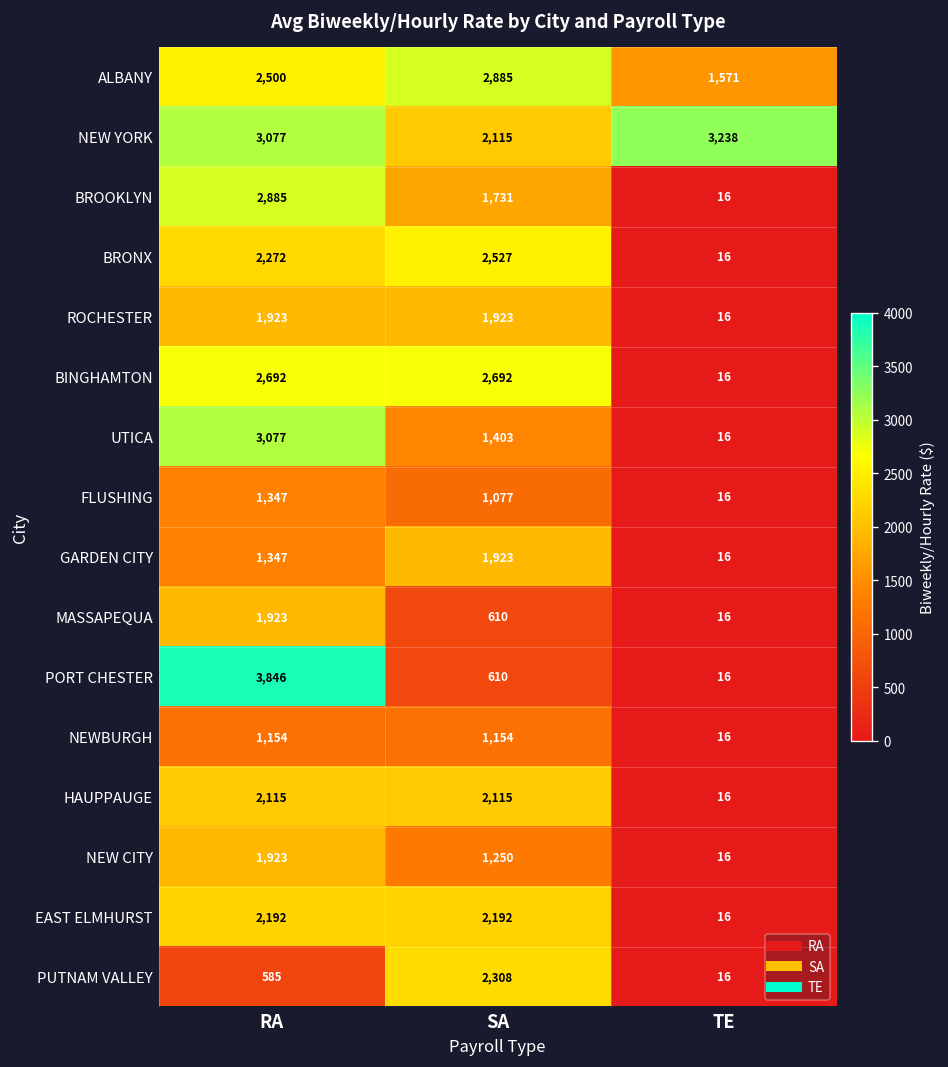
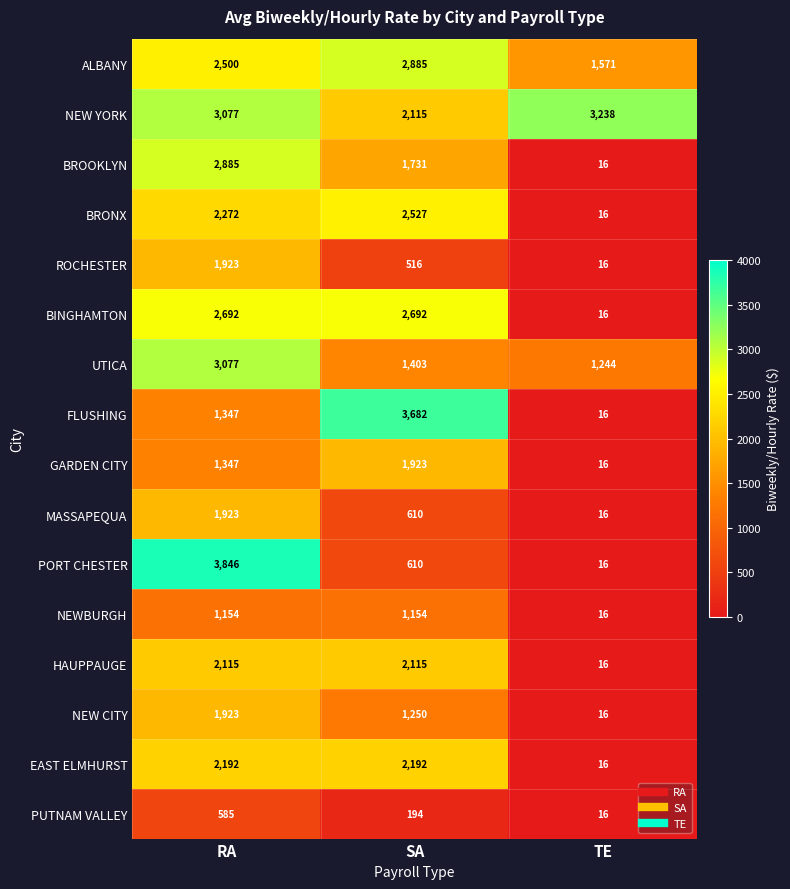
ROCHESTER, SA: 1,923 -> 516
UTICA, TE: 16 -> 1,244
FLUSHING, SA: 1,077 -> 3,682
PUTNAM VALLEY, SA: 2,308 -> 194
